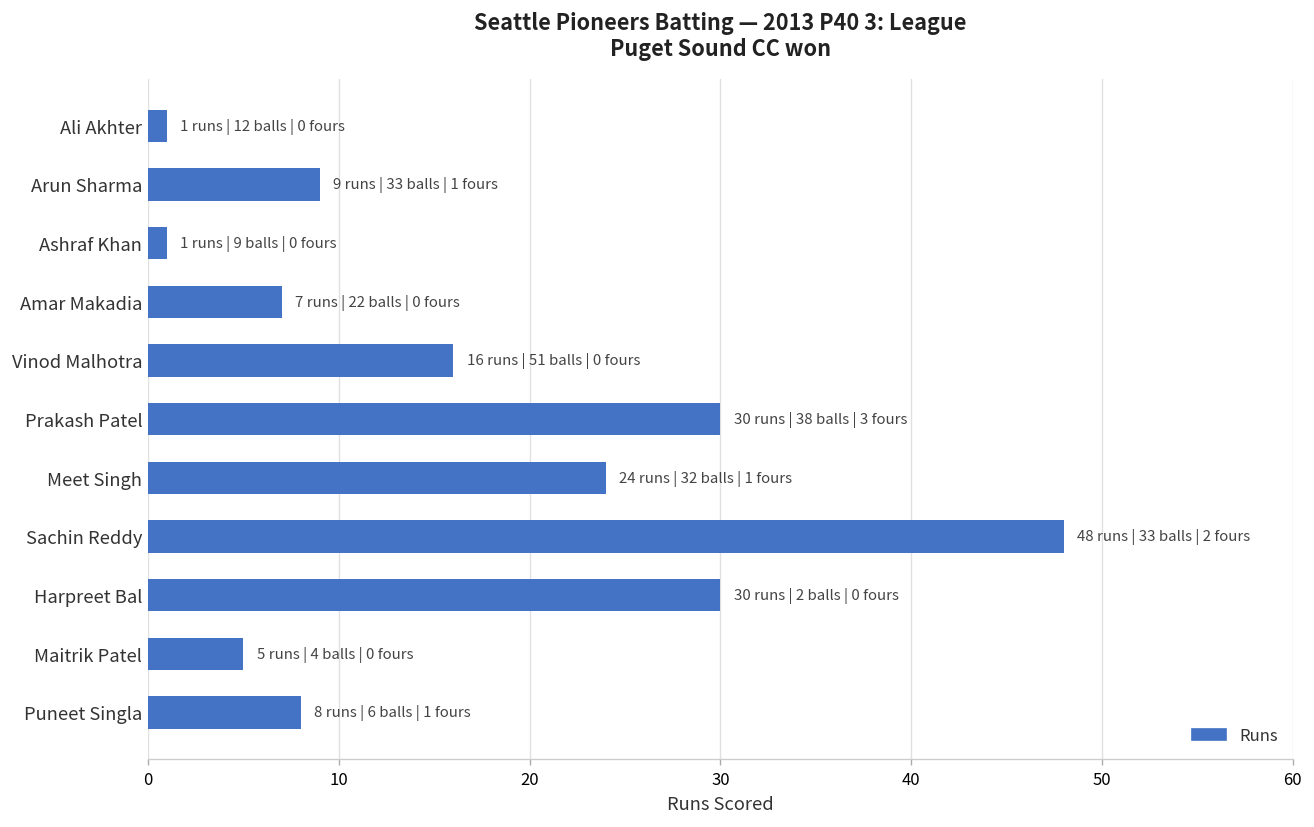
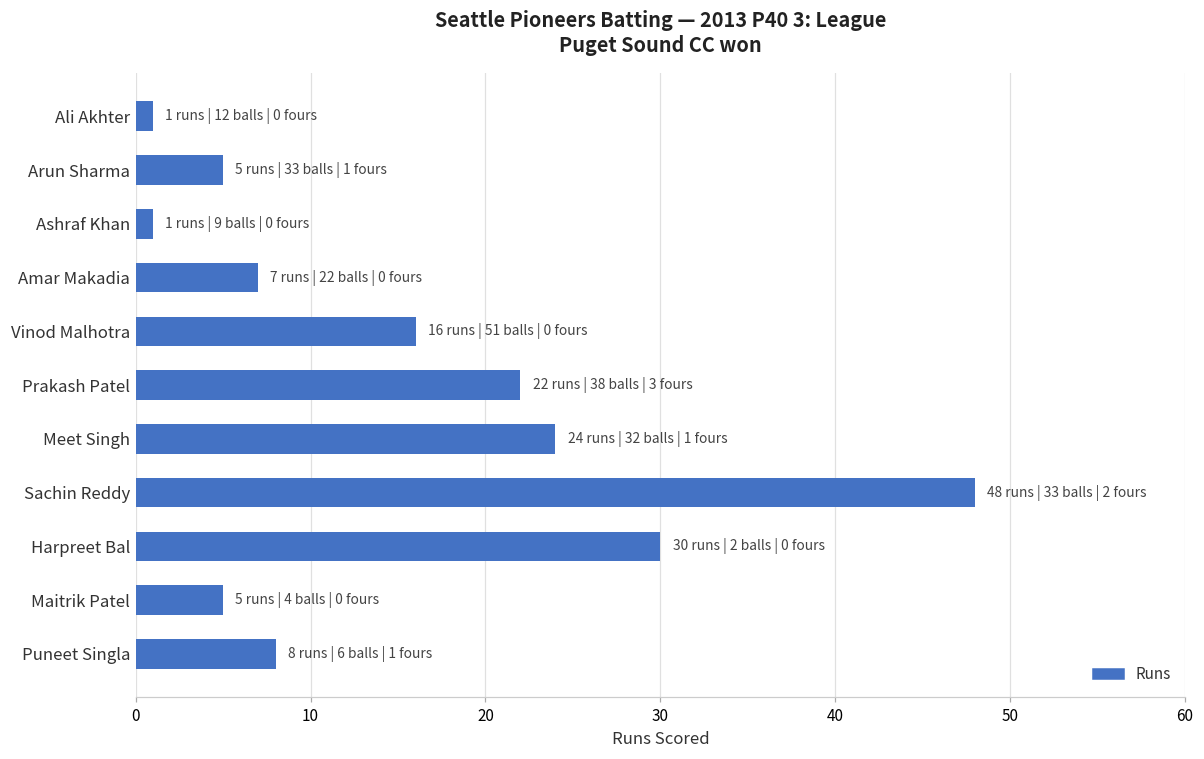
Arun Sharma: 9 -> 5
Prakash Patel: 30 -> 22
